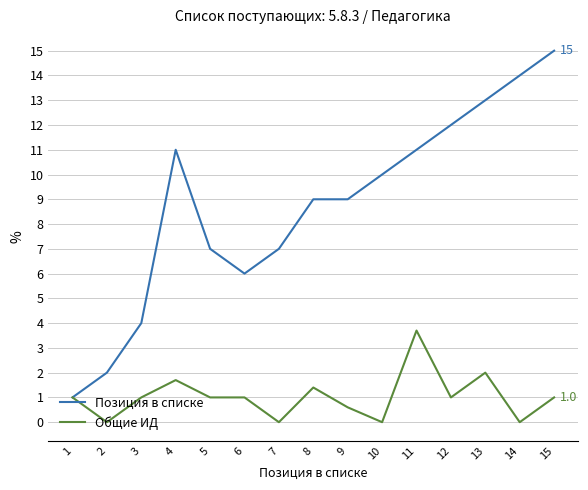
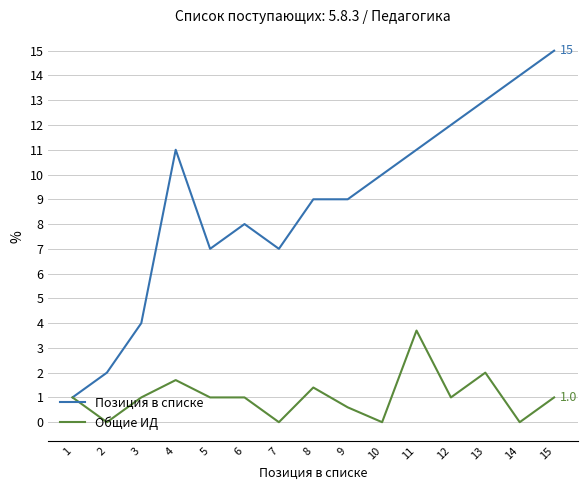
Позиция в списке, 6: 6 -> 8
